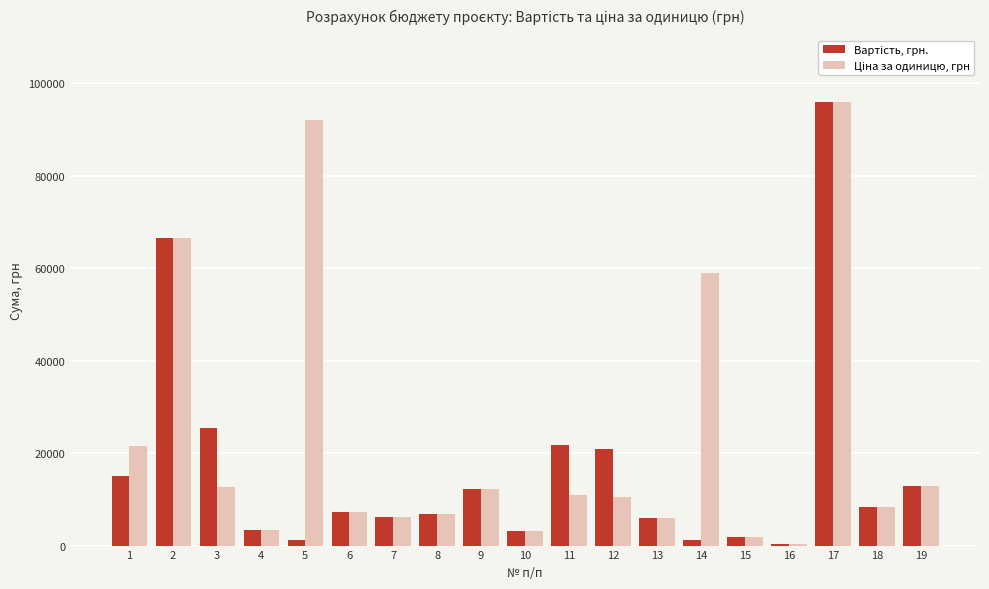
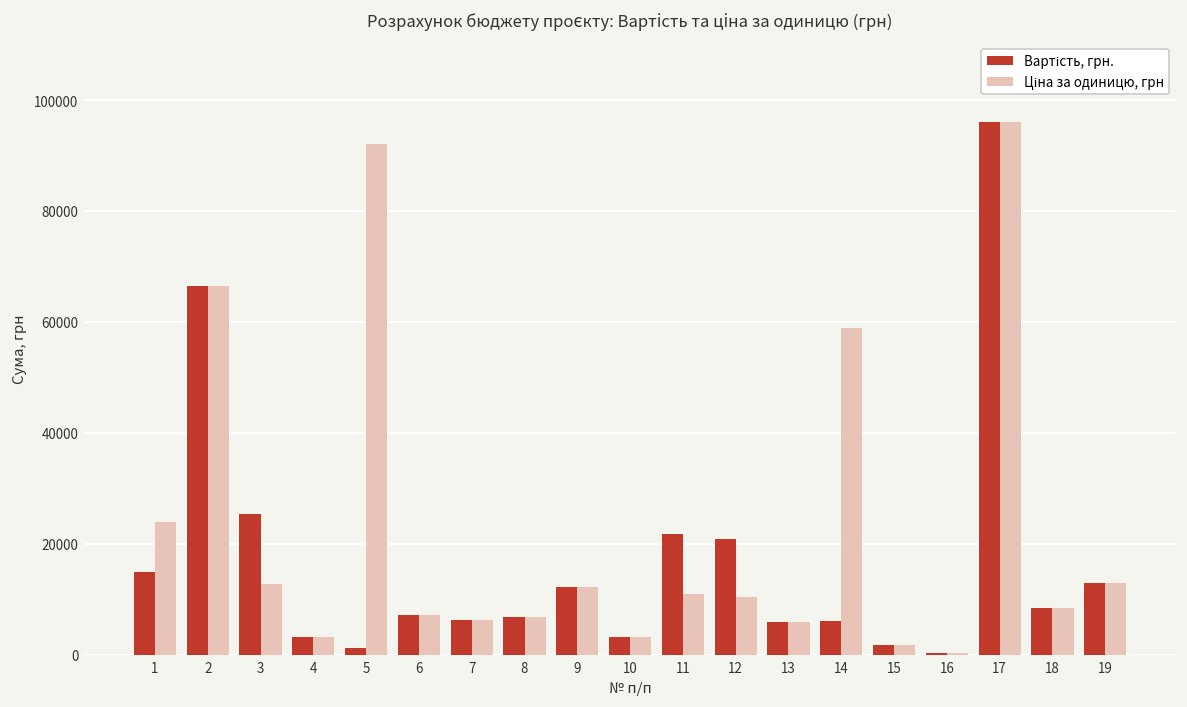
Ціна за одиницю, грн, 1: 21000 -> 24000
Вартість, грн., 14: 1000 -> 6000
